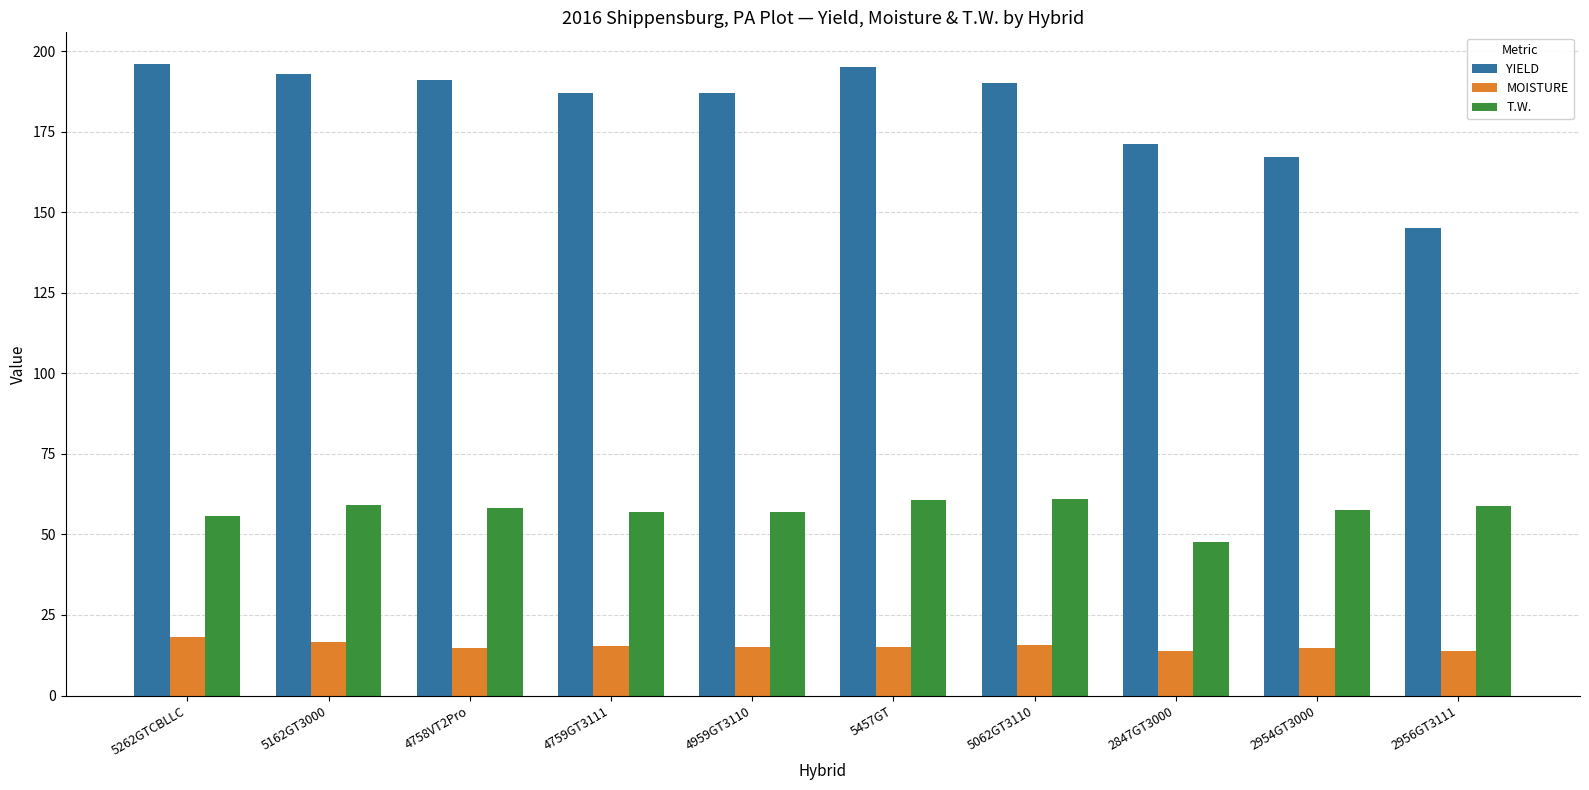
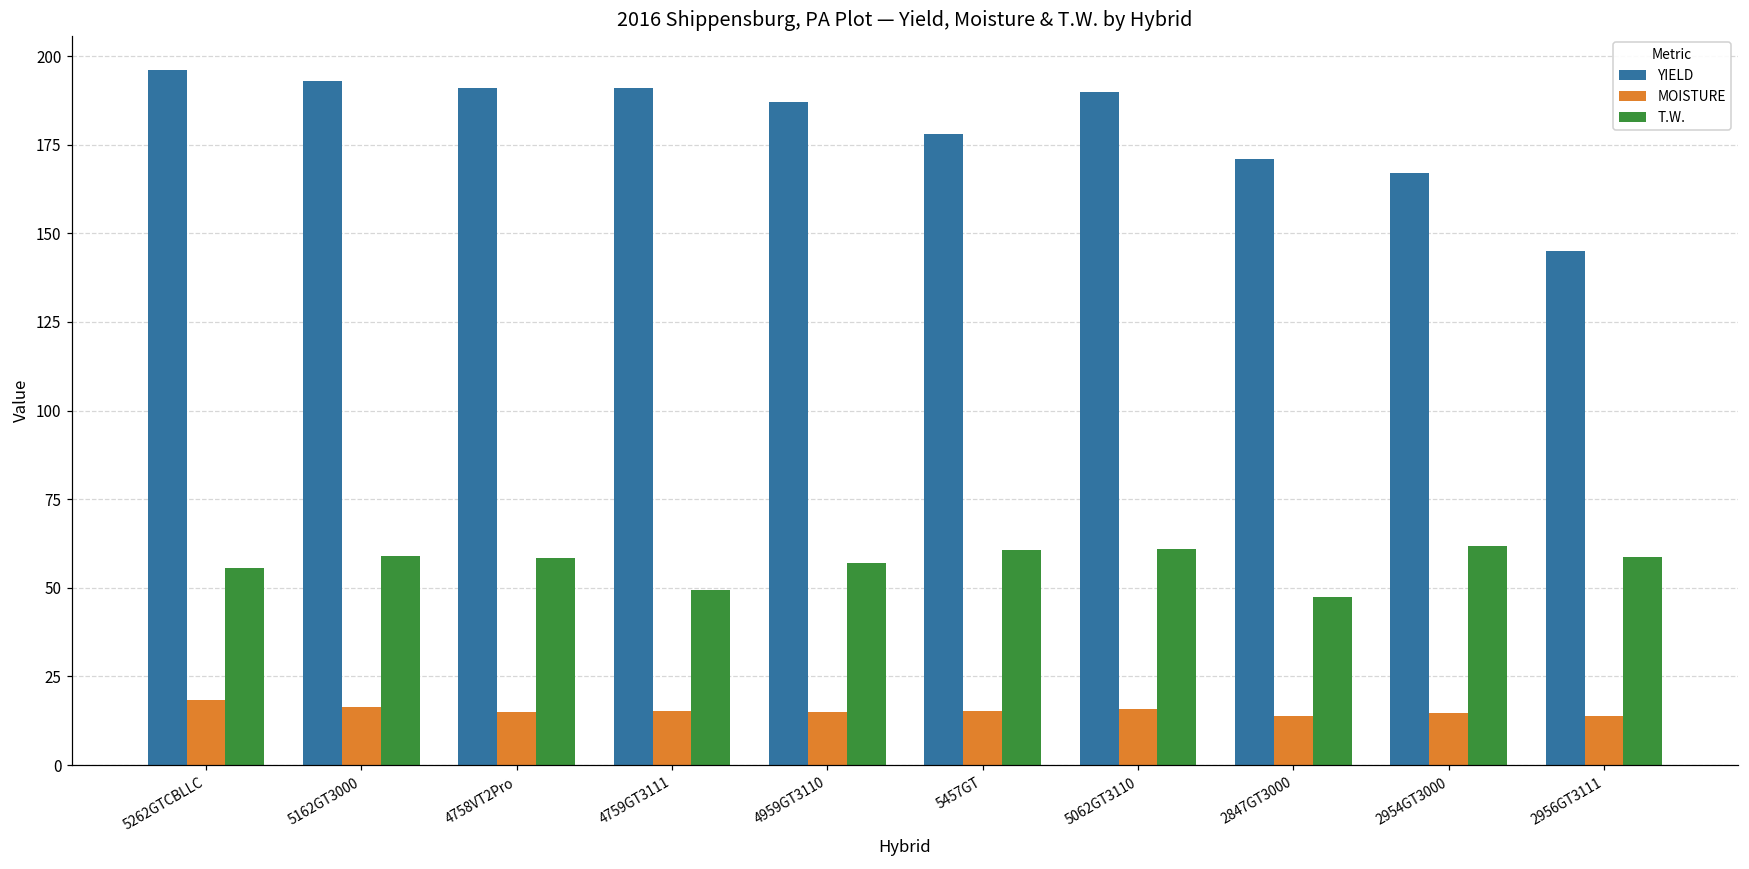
YIELD, 4759GT3111: 187 -> 191
T.W., 4759GT3111: 57 -> 49
YIELD, 5457GT: 195 -> 178
T.W., 2954GT3000: 58 -> 62
